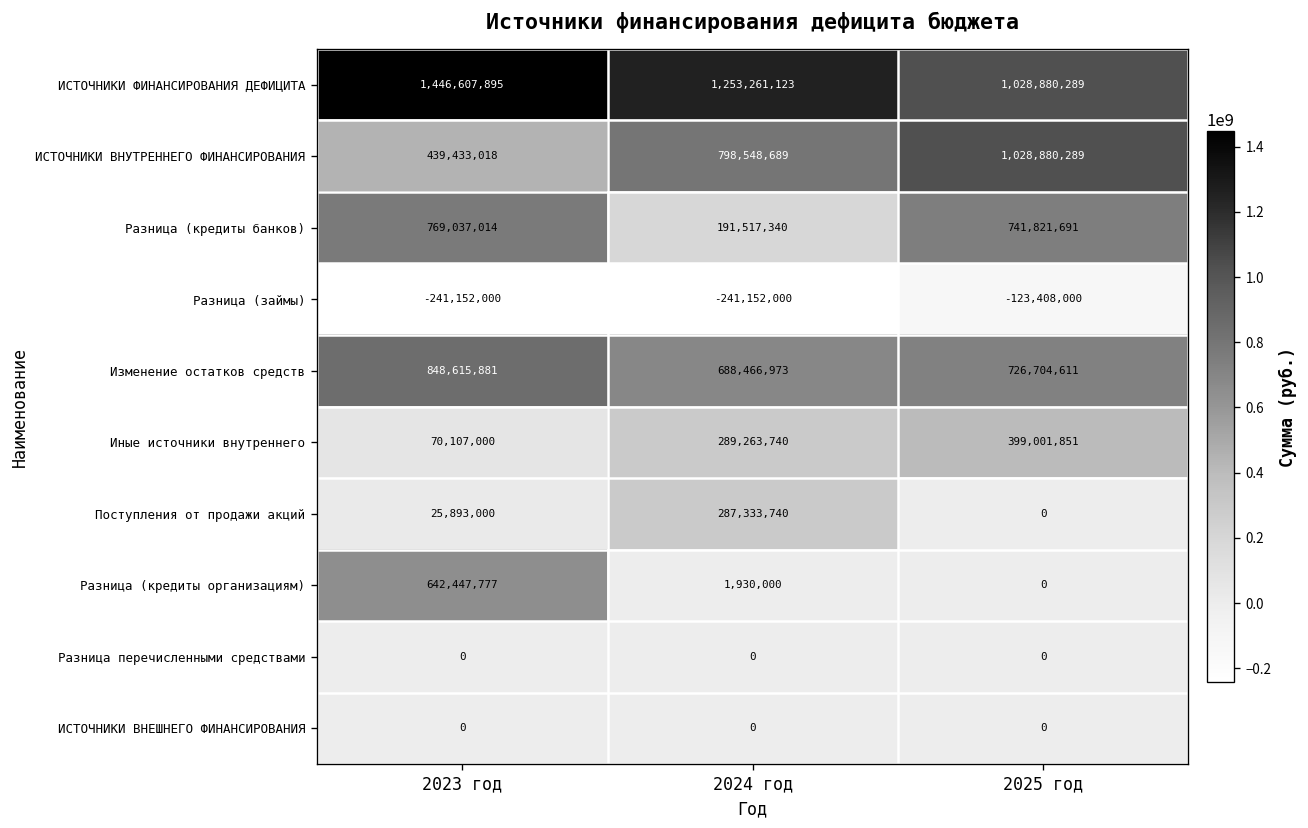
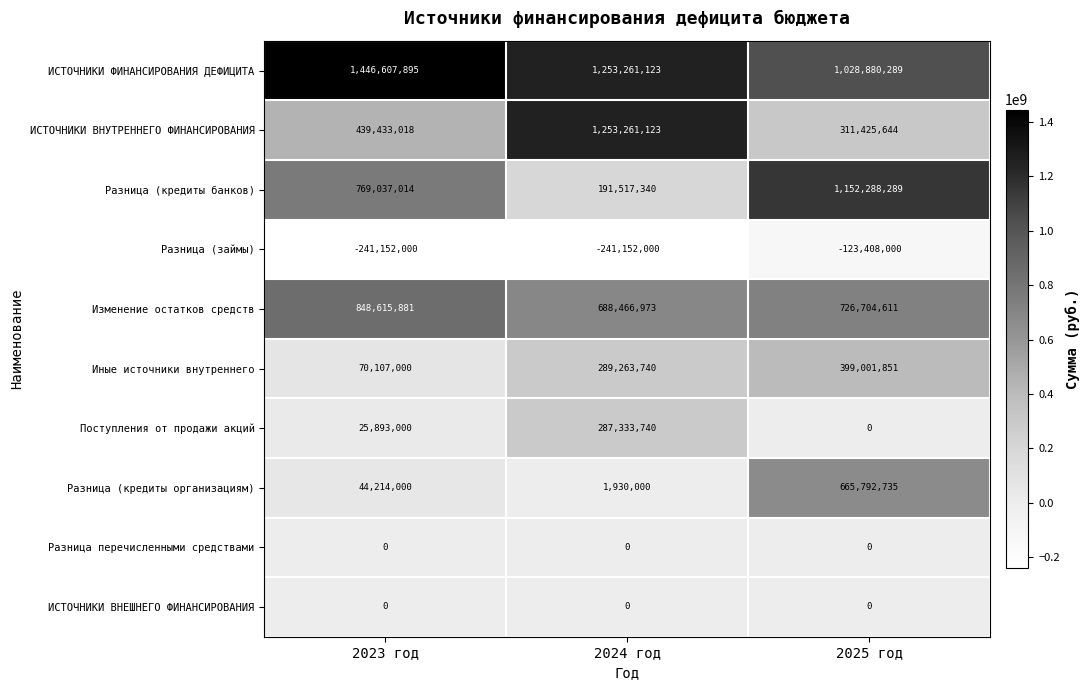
ИСТОЧНИКИ ВНУТРЕННЕГО ФИНАНСИРОВАНИЯ, 2024 год: 798,548,689 -> 1,253,261,123
ИСТОЧНИКИ ВНУТРЕННЕГО ФИНАНСИРОВАНИЯ, 2025 год: 1,028,880,289 -> 311,425,644
Разница (кредиты банков), 2025 год: 741,821,691 -> 1,152,288,289
Разница (кредиты организациям), 2023 год: 642,447,777 -> 44,214,000
Разница (кредиты организациям), 2025 год: 0 -> 665,792,735
